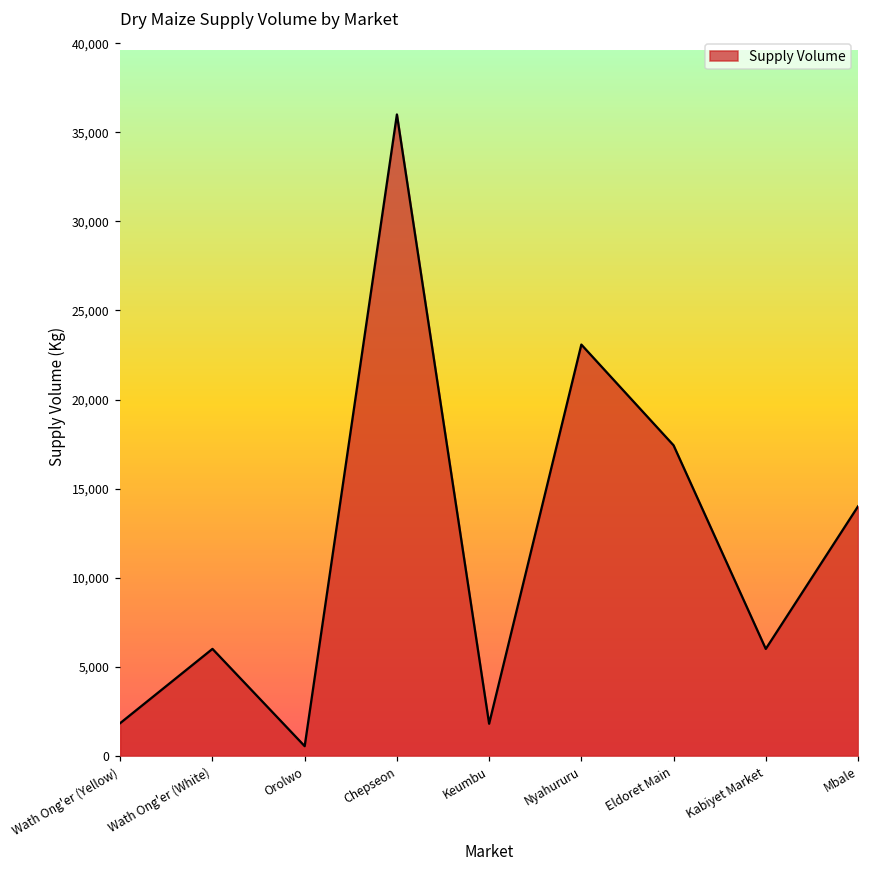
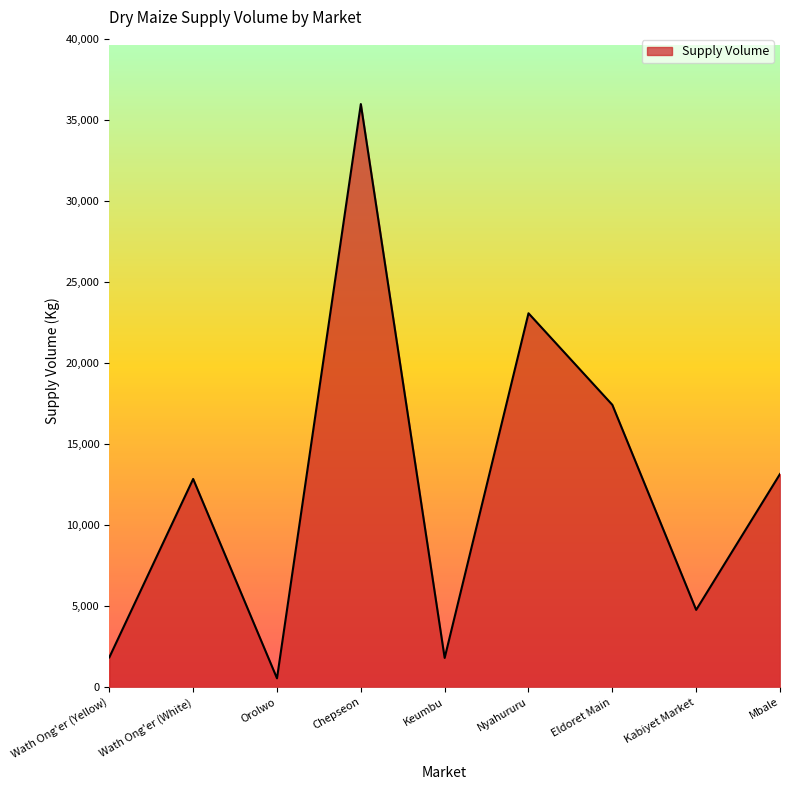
Wath Ong'er (White): 6,000 -> 12,900
Kabiyet Market: 6,000 -> 4,800
Mbale: 14,000 -> 13,200
